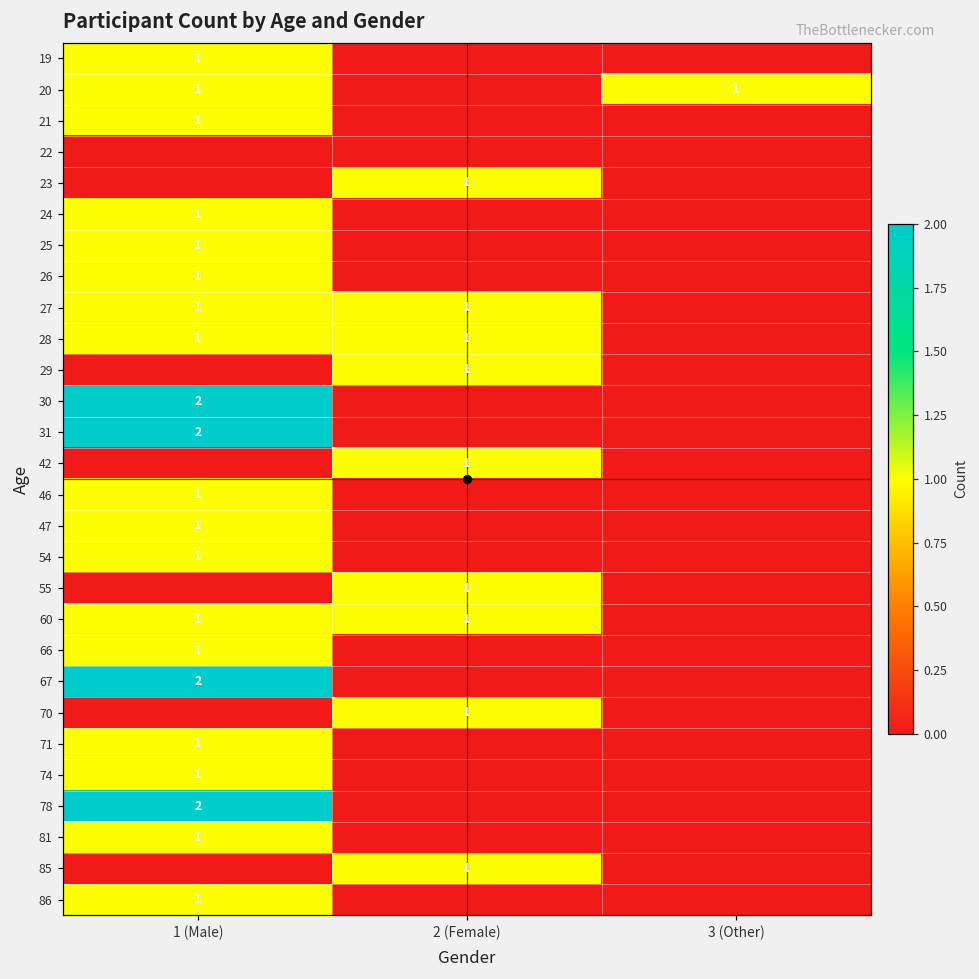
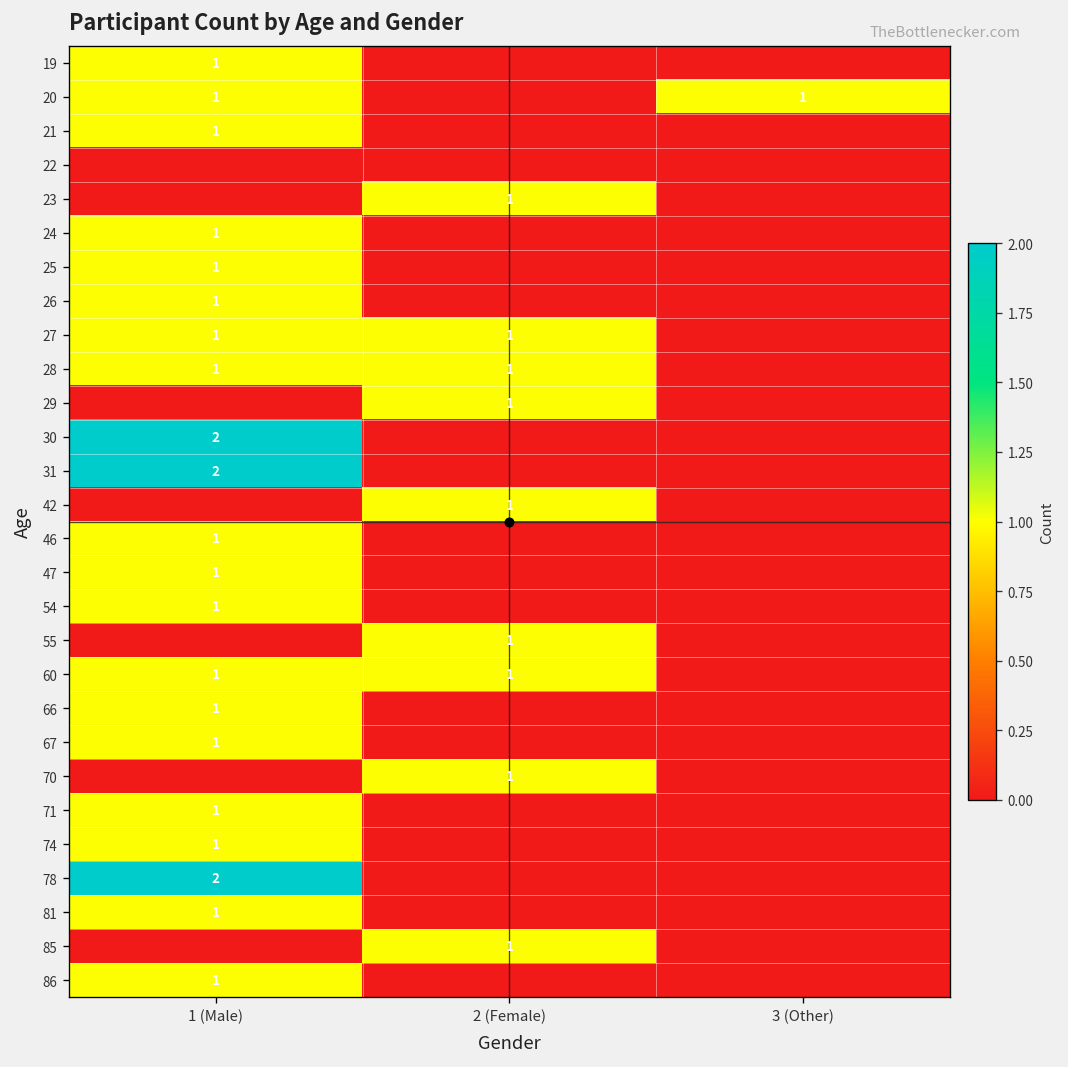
67, 1 (Male): 2 -> 1
